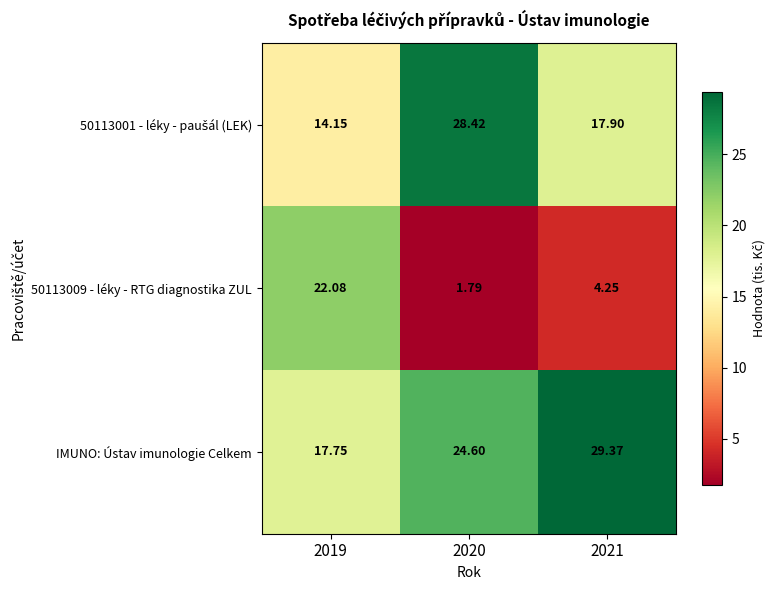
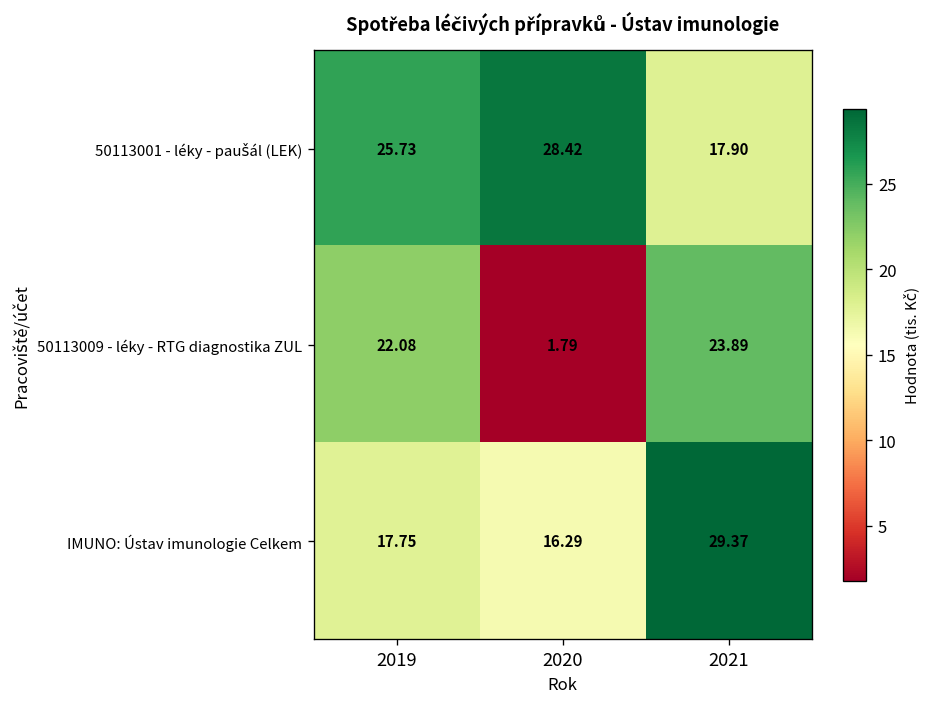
50113001 - léky - paušál (LEK), 2019: 14.15 -> 25.73
50113009 - léky - RTG diagnostika ZUL, 2021: 4.25 -> 23.89
IMUNO: Ústav imunologie Celkem, 2020: 24.60 -> 16.29
